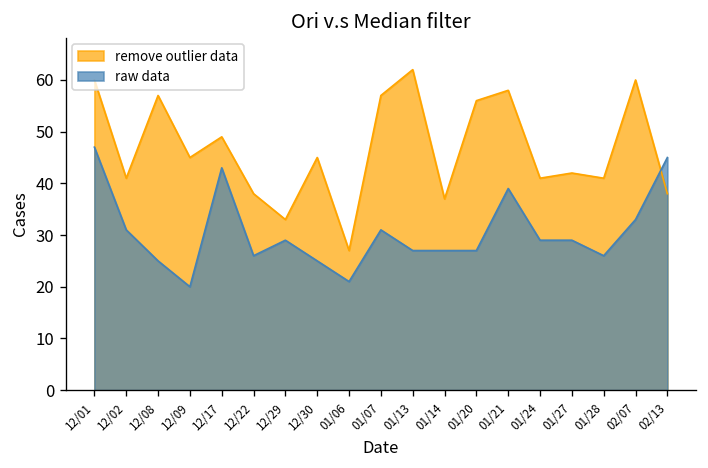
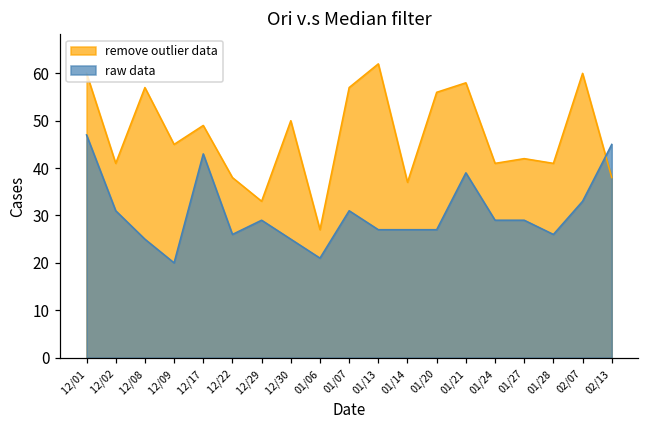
remove outlier data, 12/30: 45 -> 50
